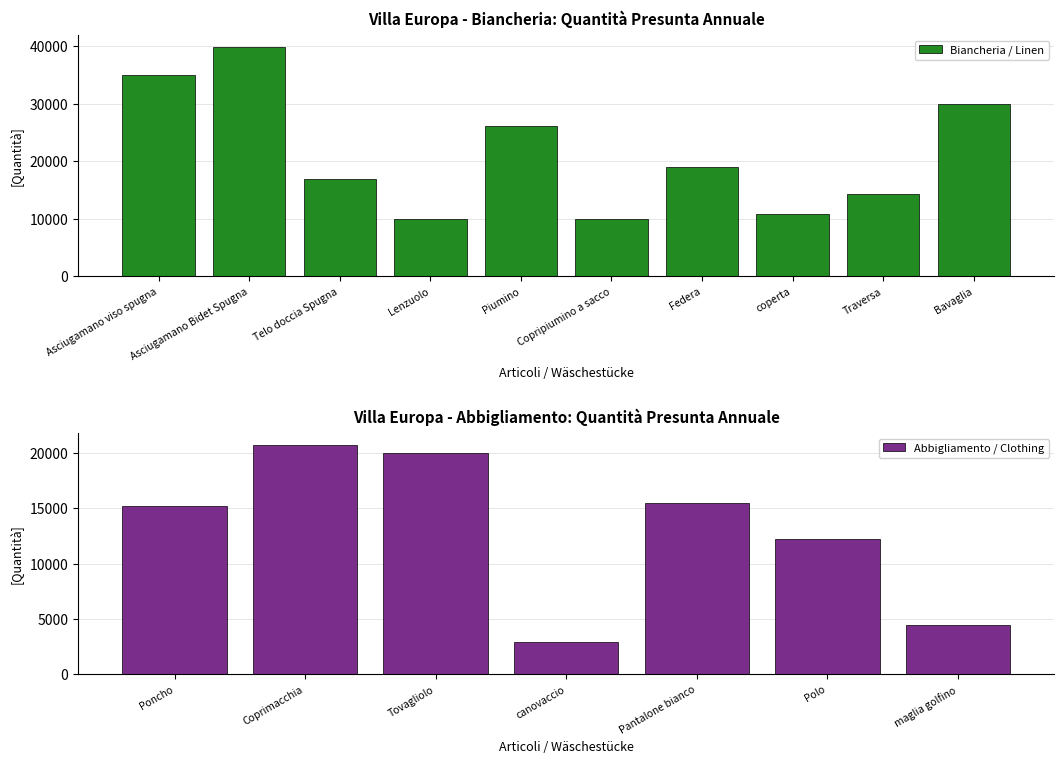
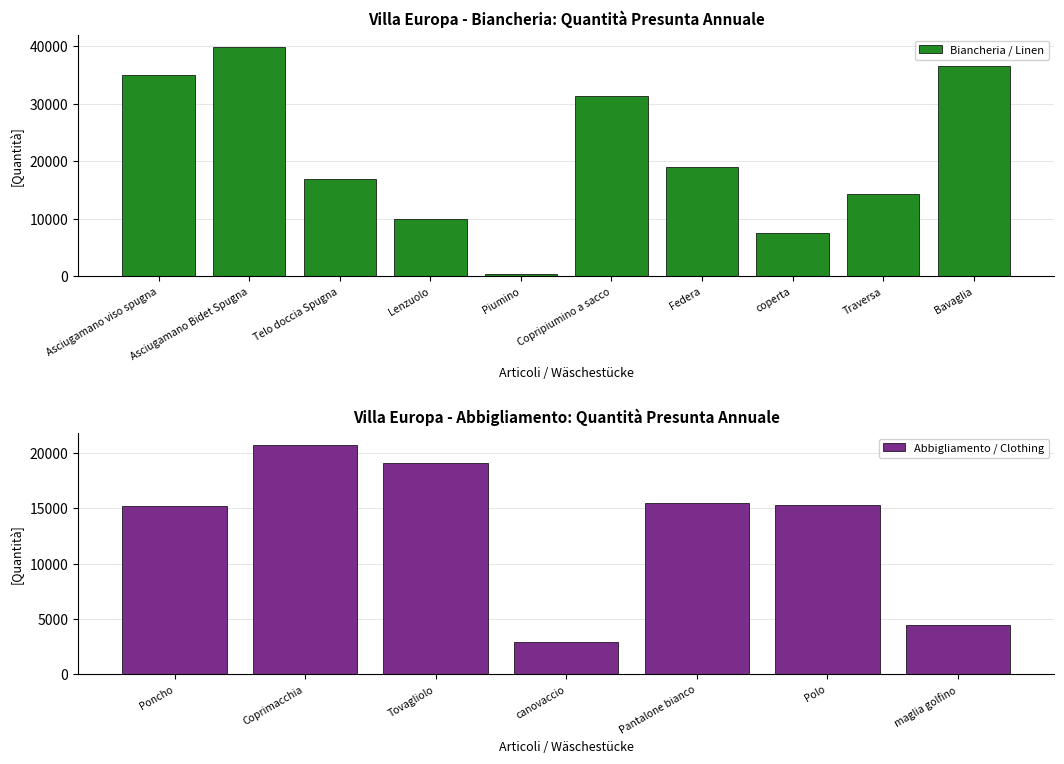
Villa Europa - Biancheria: Quantità Presunta Annuale, Piumino: 26000 -> 0
Villa Europa - Biancheria: Quantità Presunta Annuale, Copripiumino a sacco: 10000 -> 31000
Villa Europa - Biancheria: Quantità Presunta Annuale, coperta: 11000 -> 7000
Villa Europa - Biancheria: Quantità Presunta Annuale, Bavaglia: 30000 -> 37000
Villa Europa - Abbigliamento: Quantità Presunta Annuale, Tovagliolo: 20000 -> 19100
Villa Europa - Abbigliamento: Quantità Presunta Annuale, Polo: 12300 -> 15300
